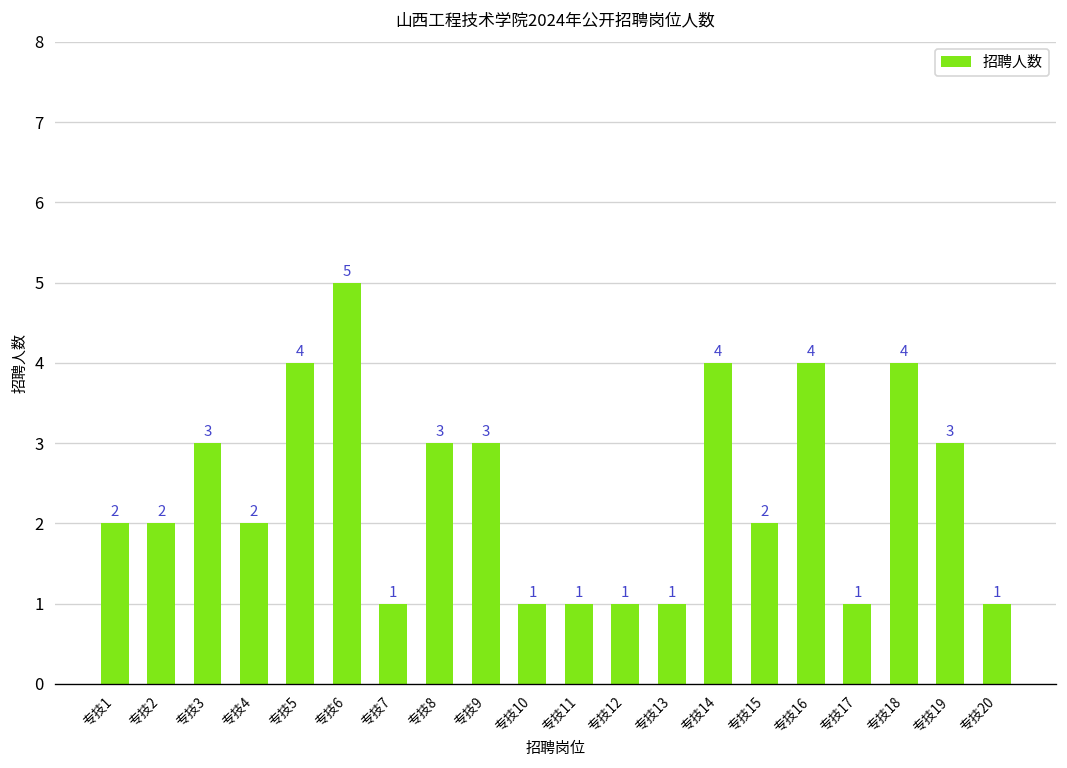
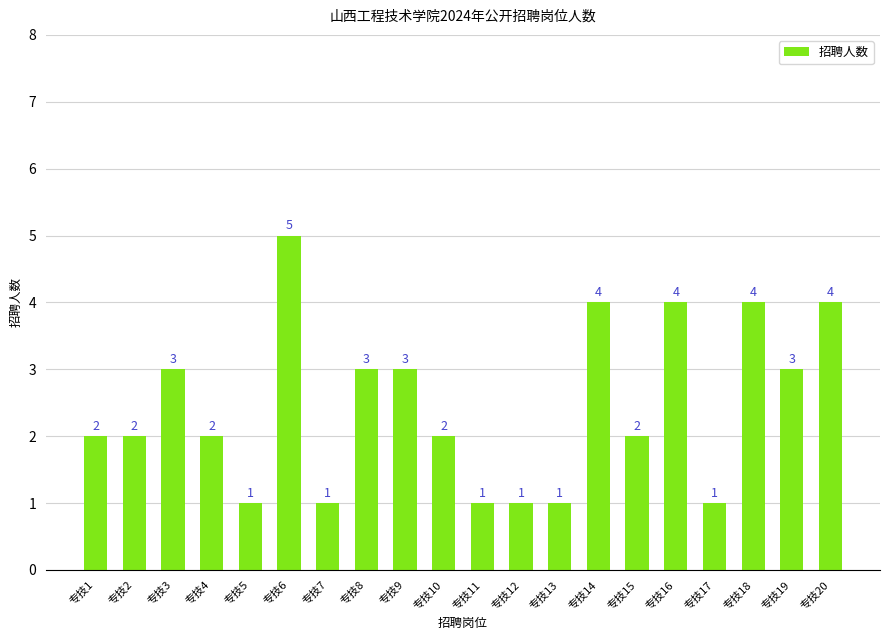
专技5: 4 -> 1
专技10: 1 -> 2
专技20: 1 -> 4
